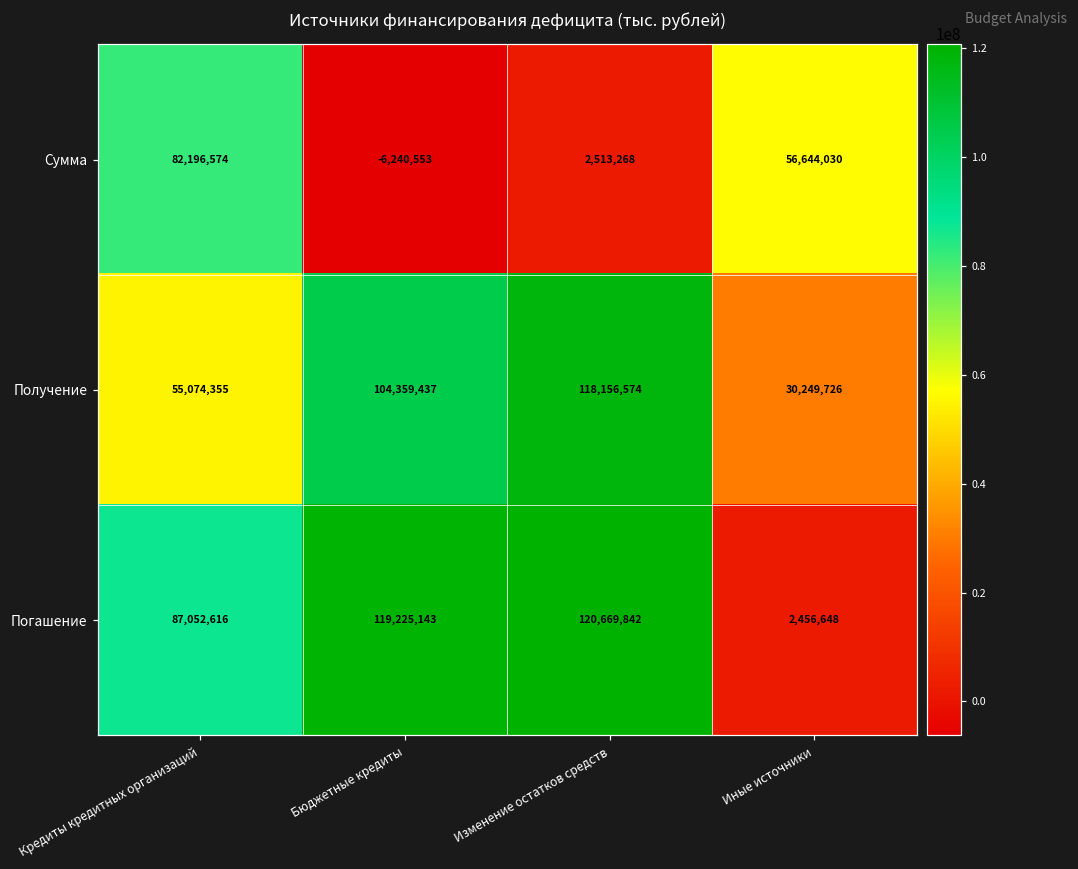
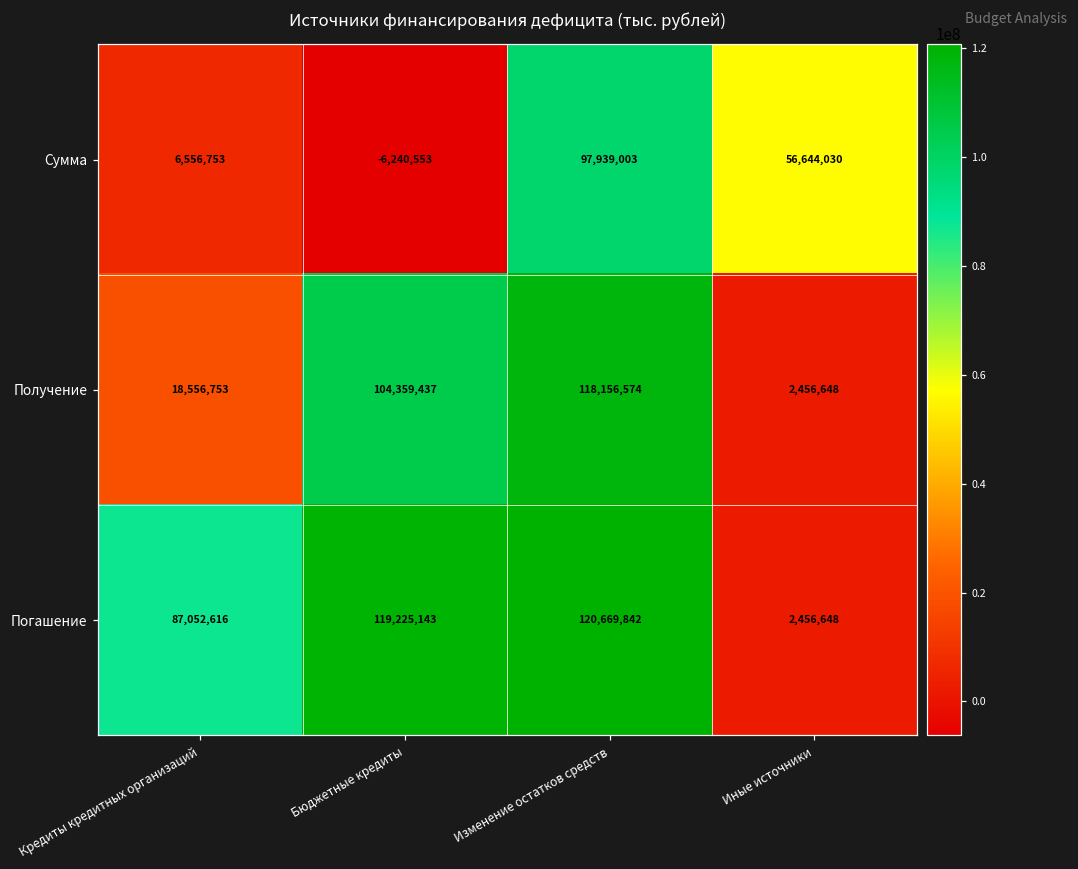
Сумма, Кредиты кредитных организаций: 82,196,574 -> 6,556,753
Сумма, Изменение остатков средств: 2,513,268 -> 97,939,003
Получение, Кредиты кредитных организаций: 55,074,355 -> 18,556,753
Получение, Иные источники: 30,249,726 -> 2,456,648
